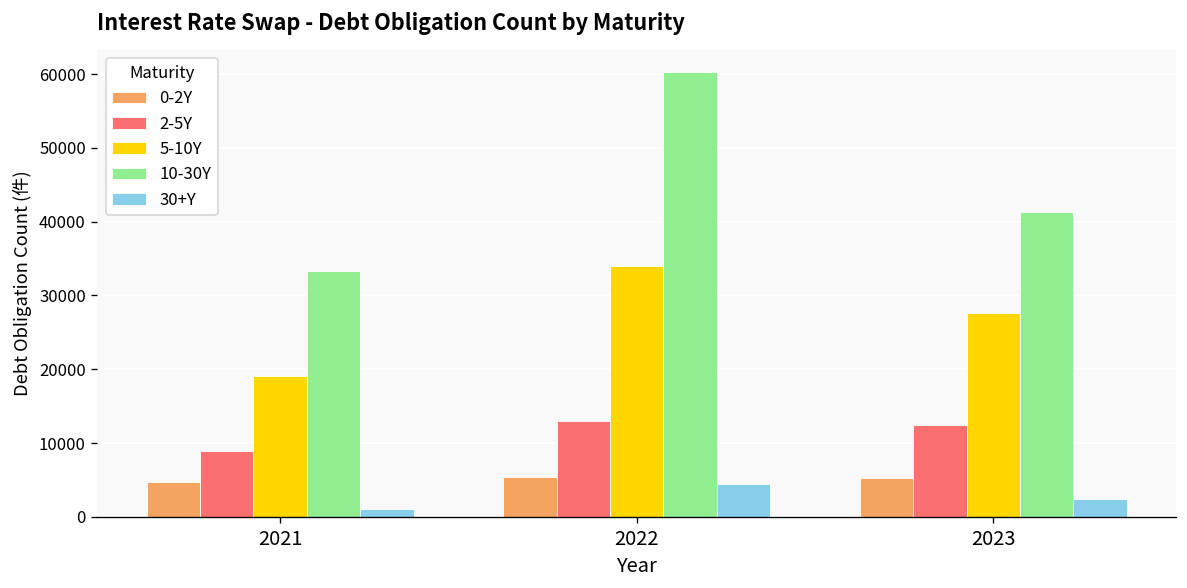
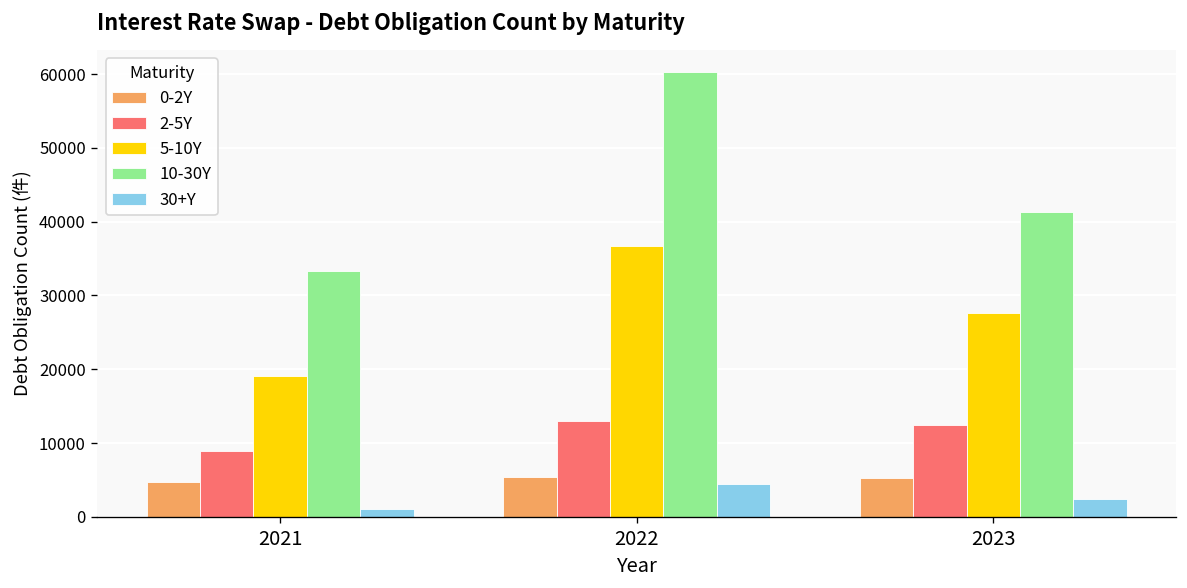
5-10Y, 2022: 34000 -> 37000
